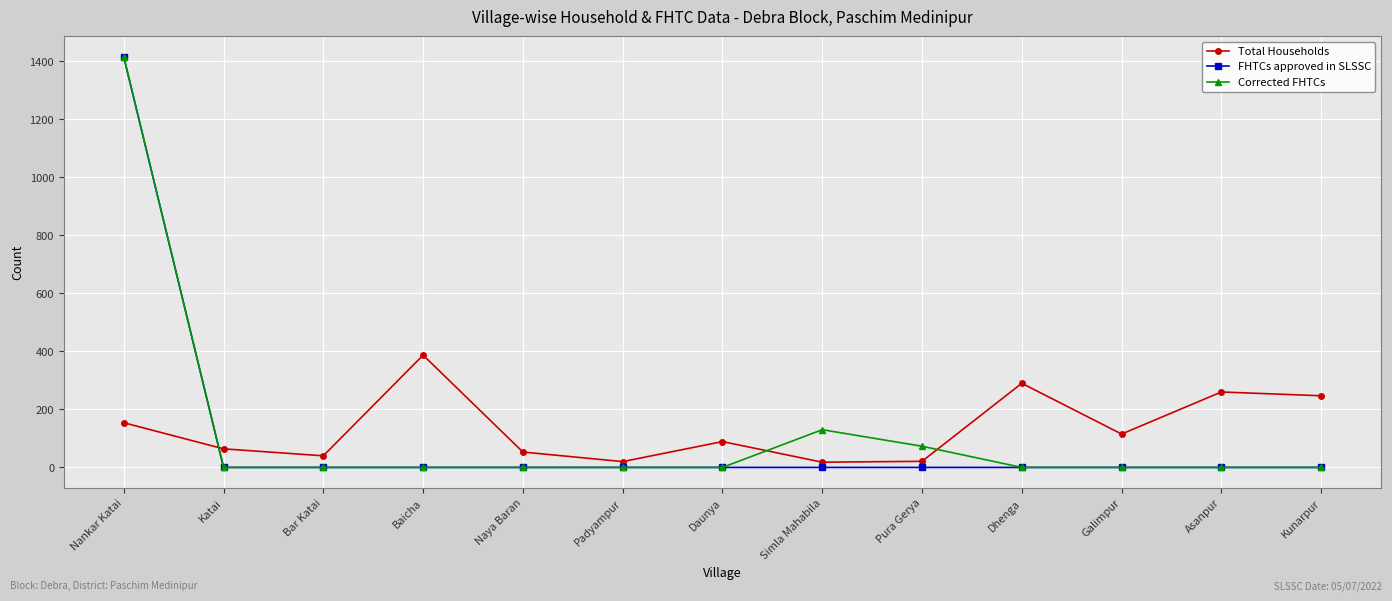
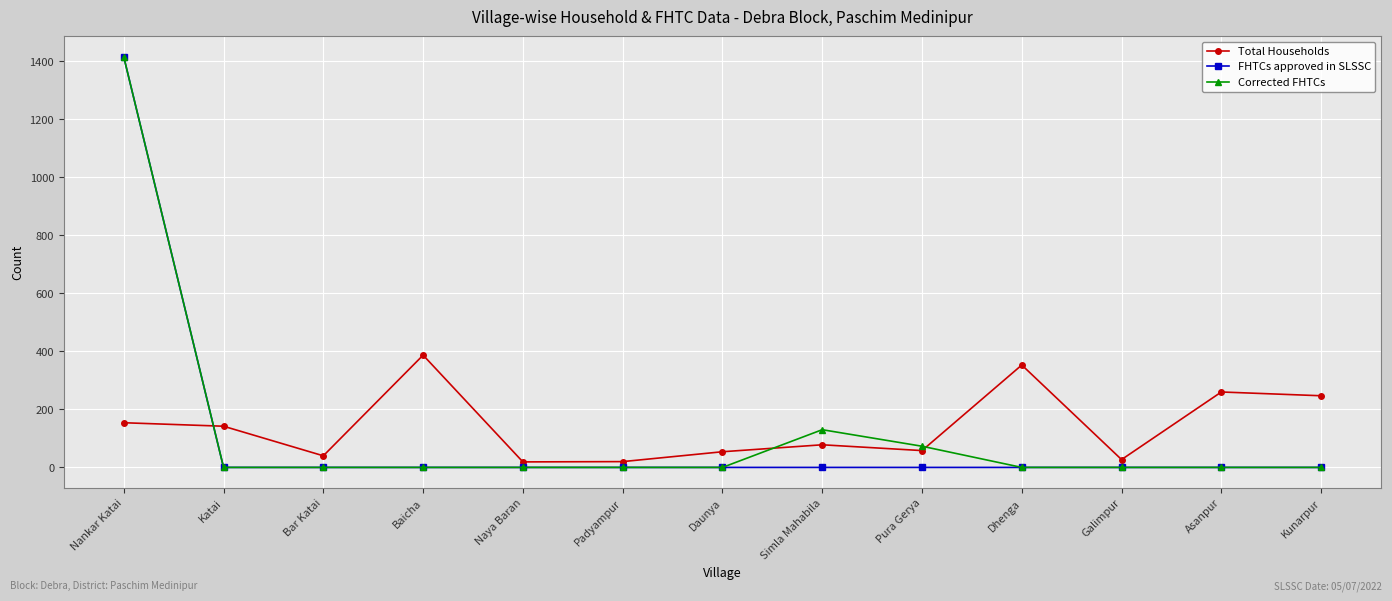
Total Households, Katai: 60 -> 140
Total Households, Naya Baran: 50 -> 20
Total Households, Daunya: 90 -> 50
Total Households, Simla Mahabila: 20 -> 80
Total Households, Pura Gerya: 20 -> 60
Total Households, Dhenga: 290 -> 350
Total Households, Galimpur: 120 -> 30
